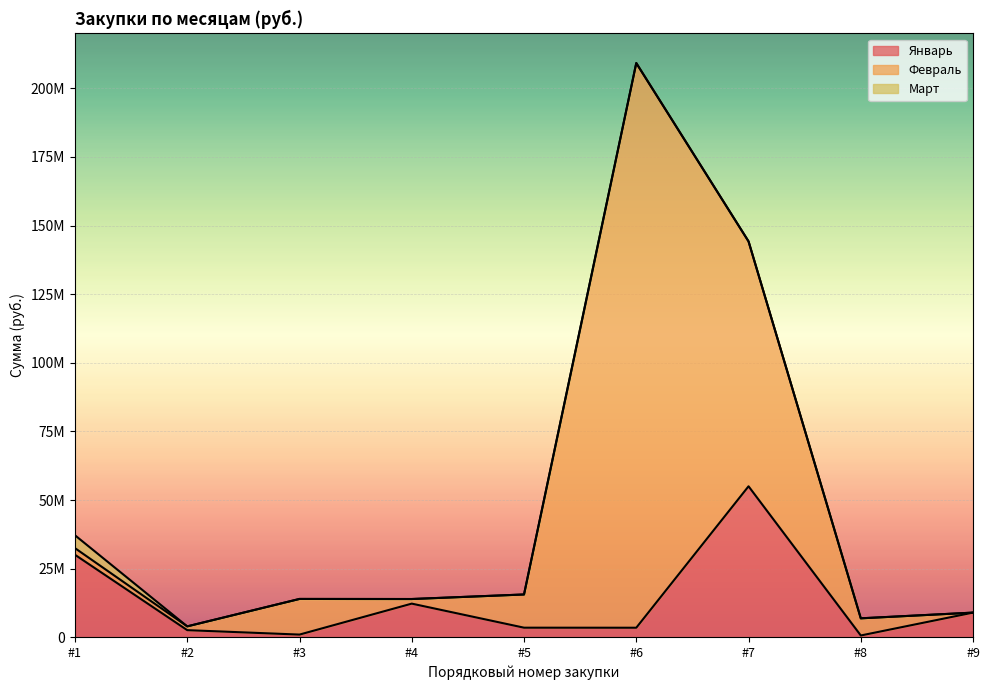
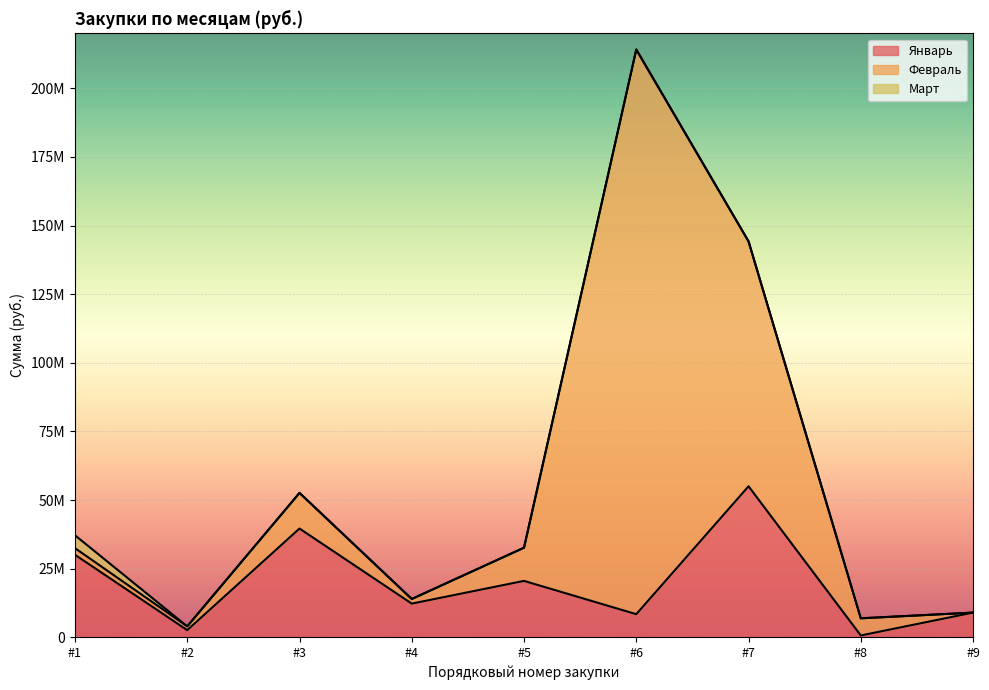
Январь, #3: 1000000 -> 40000000
Январь, #5: 3000000 -> 21000000
Январь, #6: 3000000 -> 8000000
